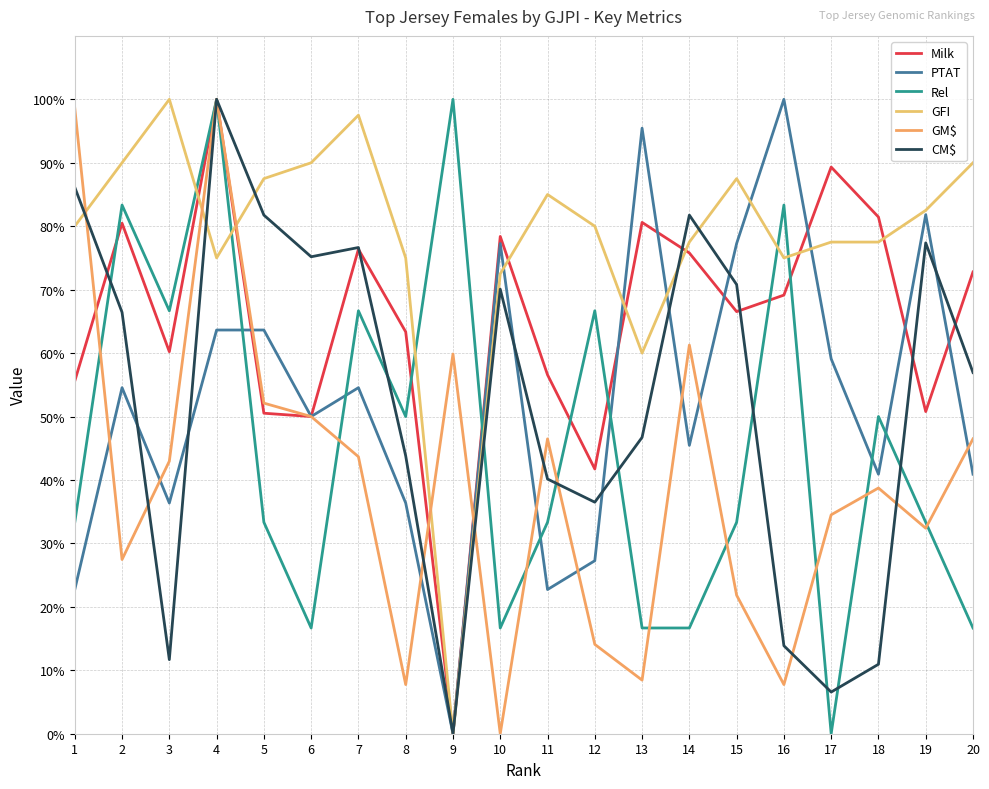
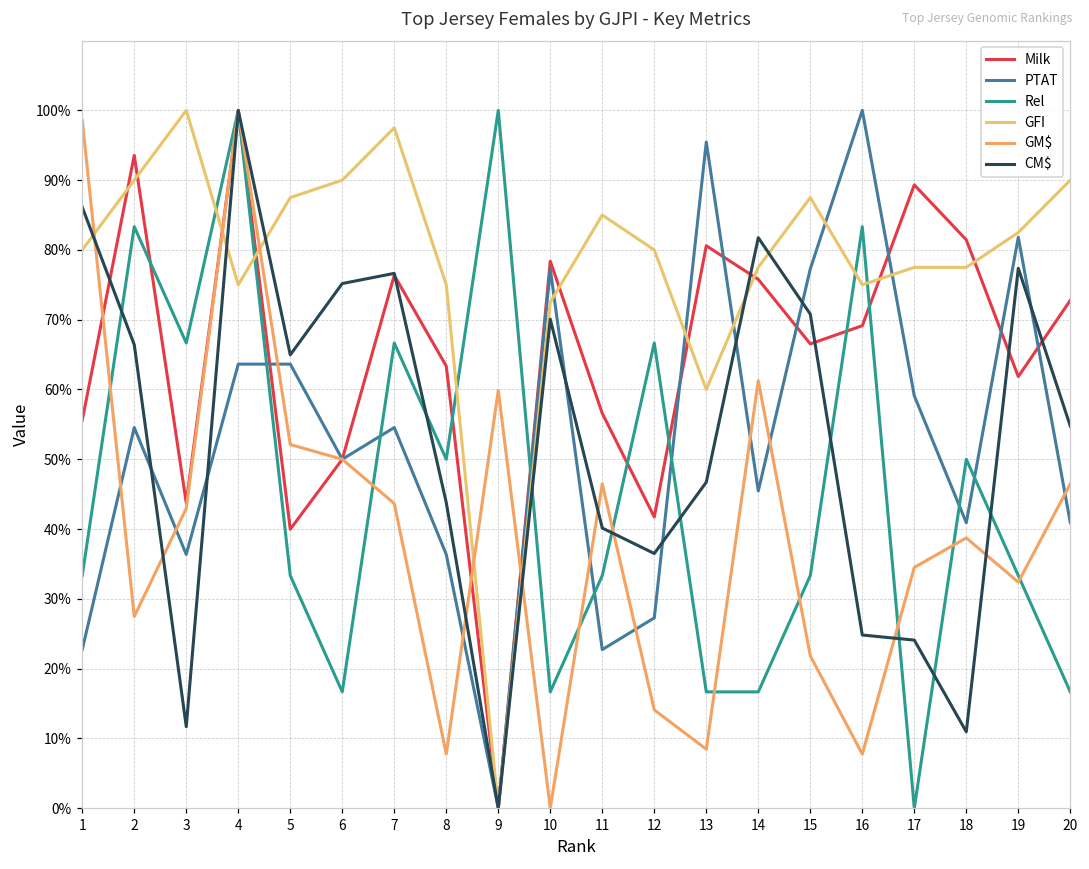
Milk, 2: 80% -> 94%
Milk, 3: 60% -> 44%
Milk, 5: 51% -> 40%
CM$, 5: 82% -> 65%
CM$, 16: 14% -> 25%
CM$, 17: 7% -> 24%
Milk, 19: 51% -> 62%
CM$, 20: 57% -> 55%
